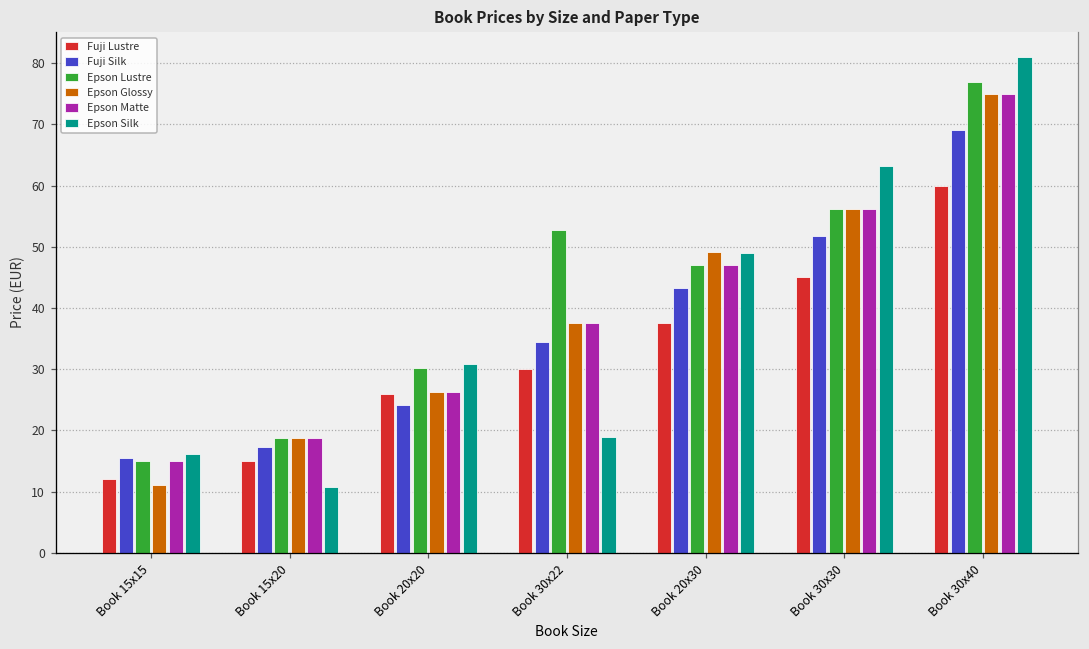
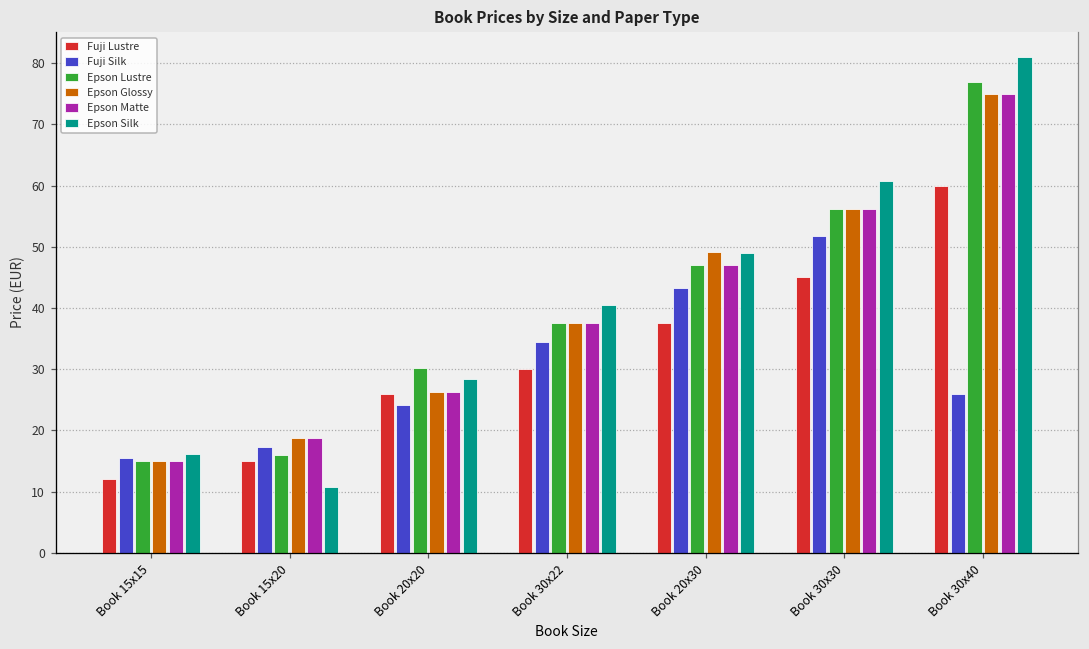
Epson Glossy, Book 15x15: 11 -> 15
Epson Lustre, Book 15x20: 19 -> 16
Epson Silk, Book 20x20: 31 -> 28
Epson Lustre, Book 30x22: 53 -> 38
Epson Silk, Book 30x22: 19 -> 41
Epson Silk, Book 30x30: 63 -> 61
Fuji Silk, Book 30x40: 69 -> 26
